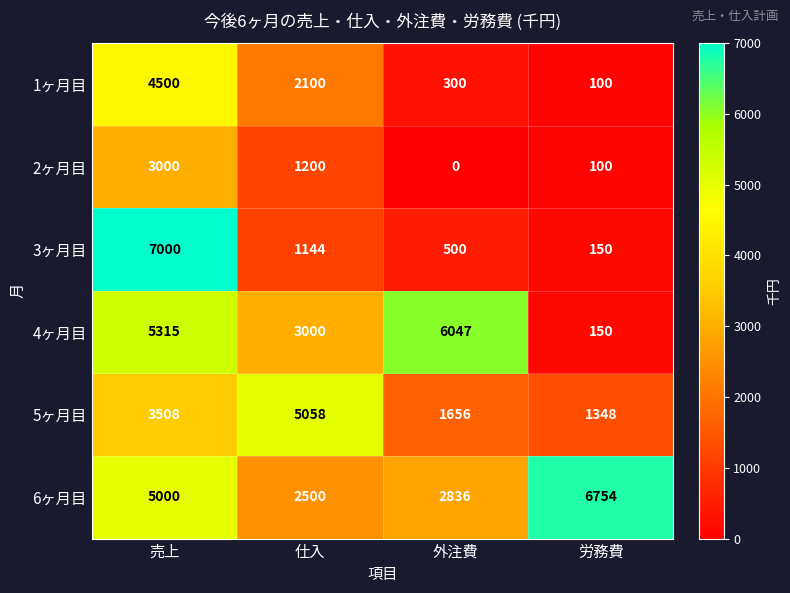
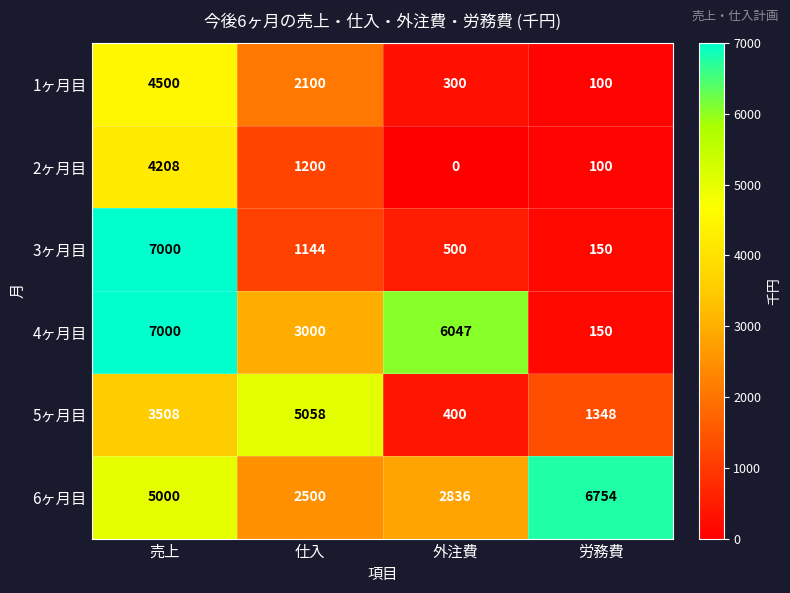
2ヶ月目, 売上: 3000 -> 4208
4ヶ月目, 売上: 5315 -> 7000
5ヶ月目, 外注費: 1656 -> 400
